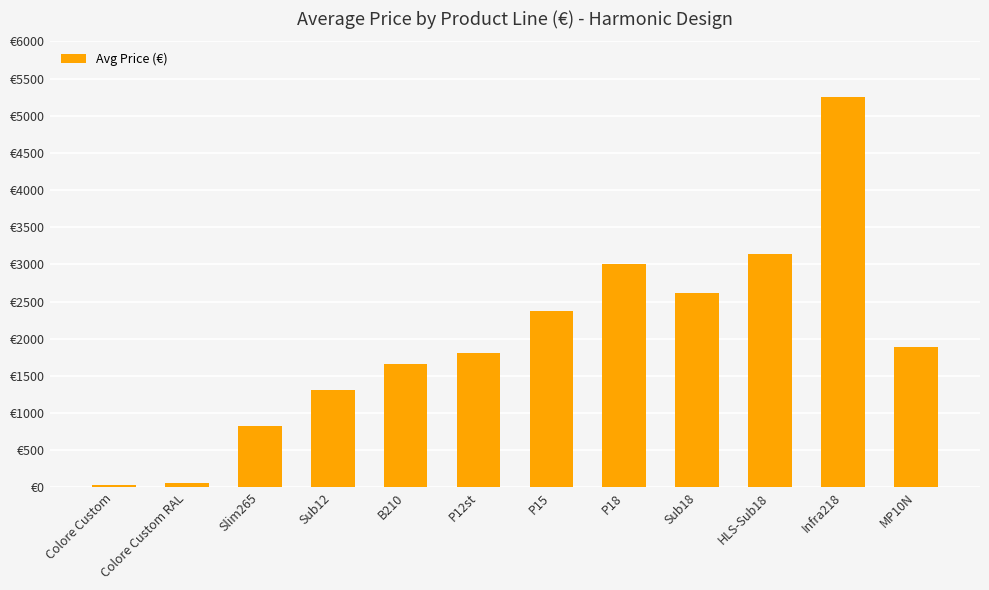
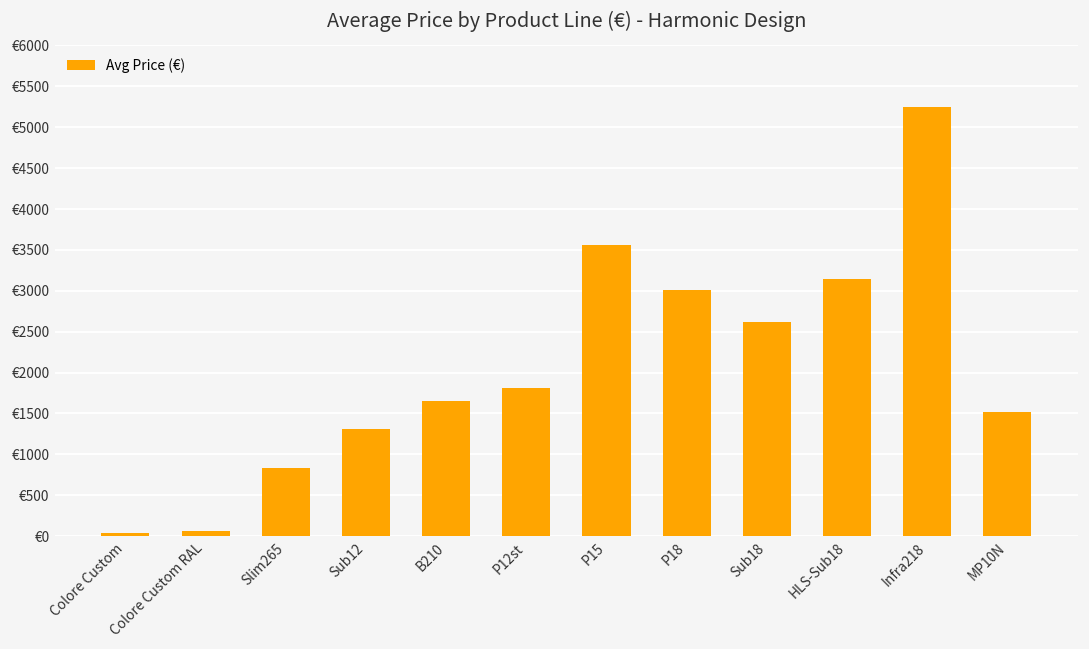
P15: €2400 -> €3600
MP10N: €1900 -> €1500
